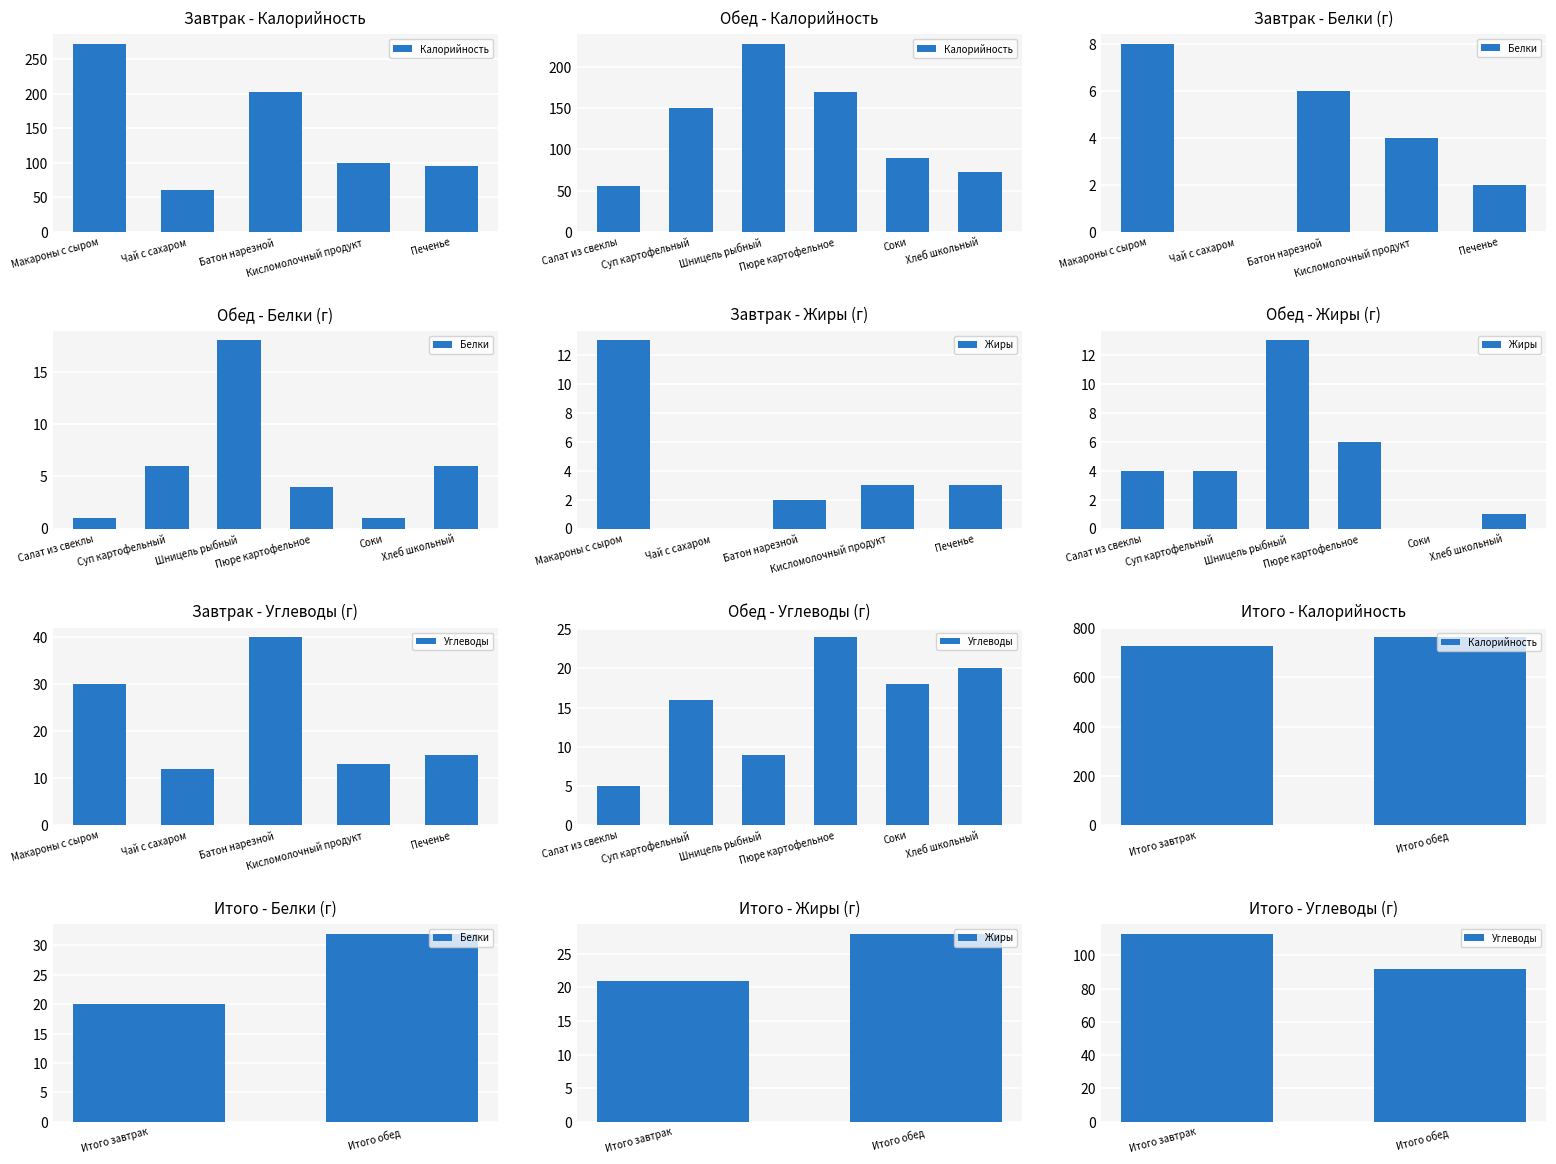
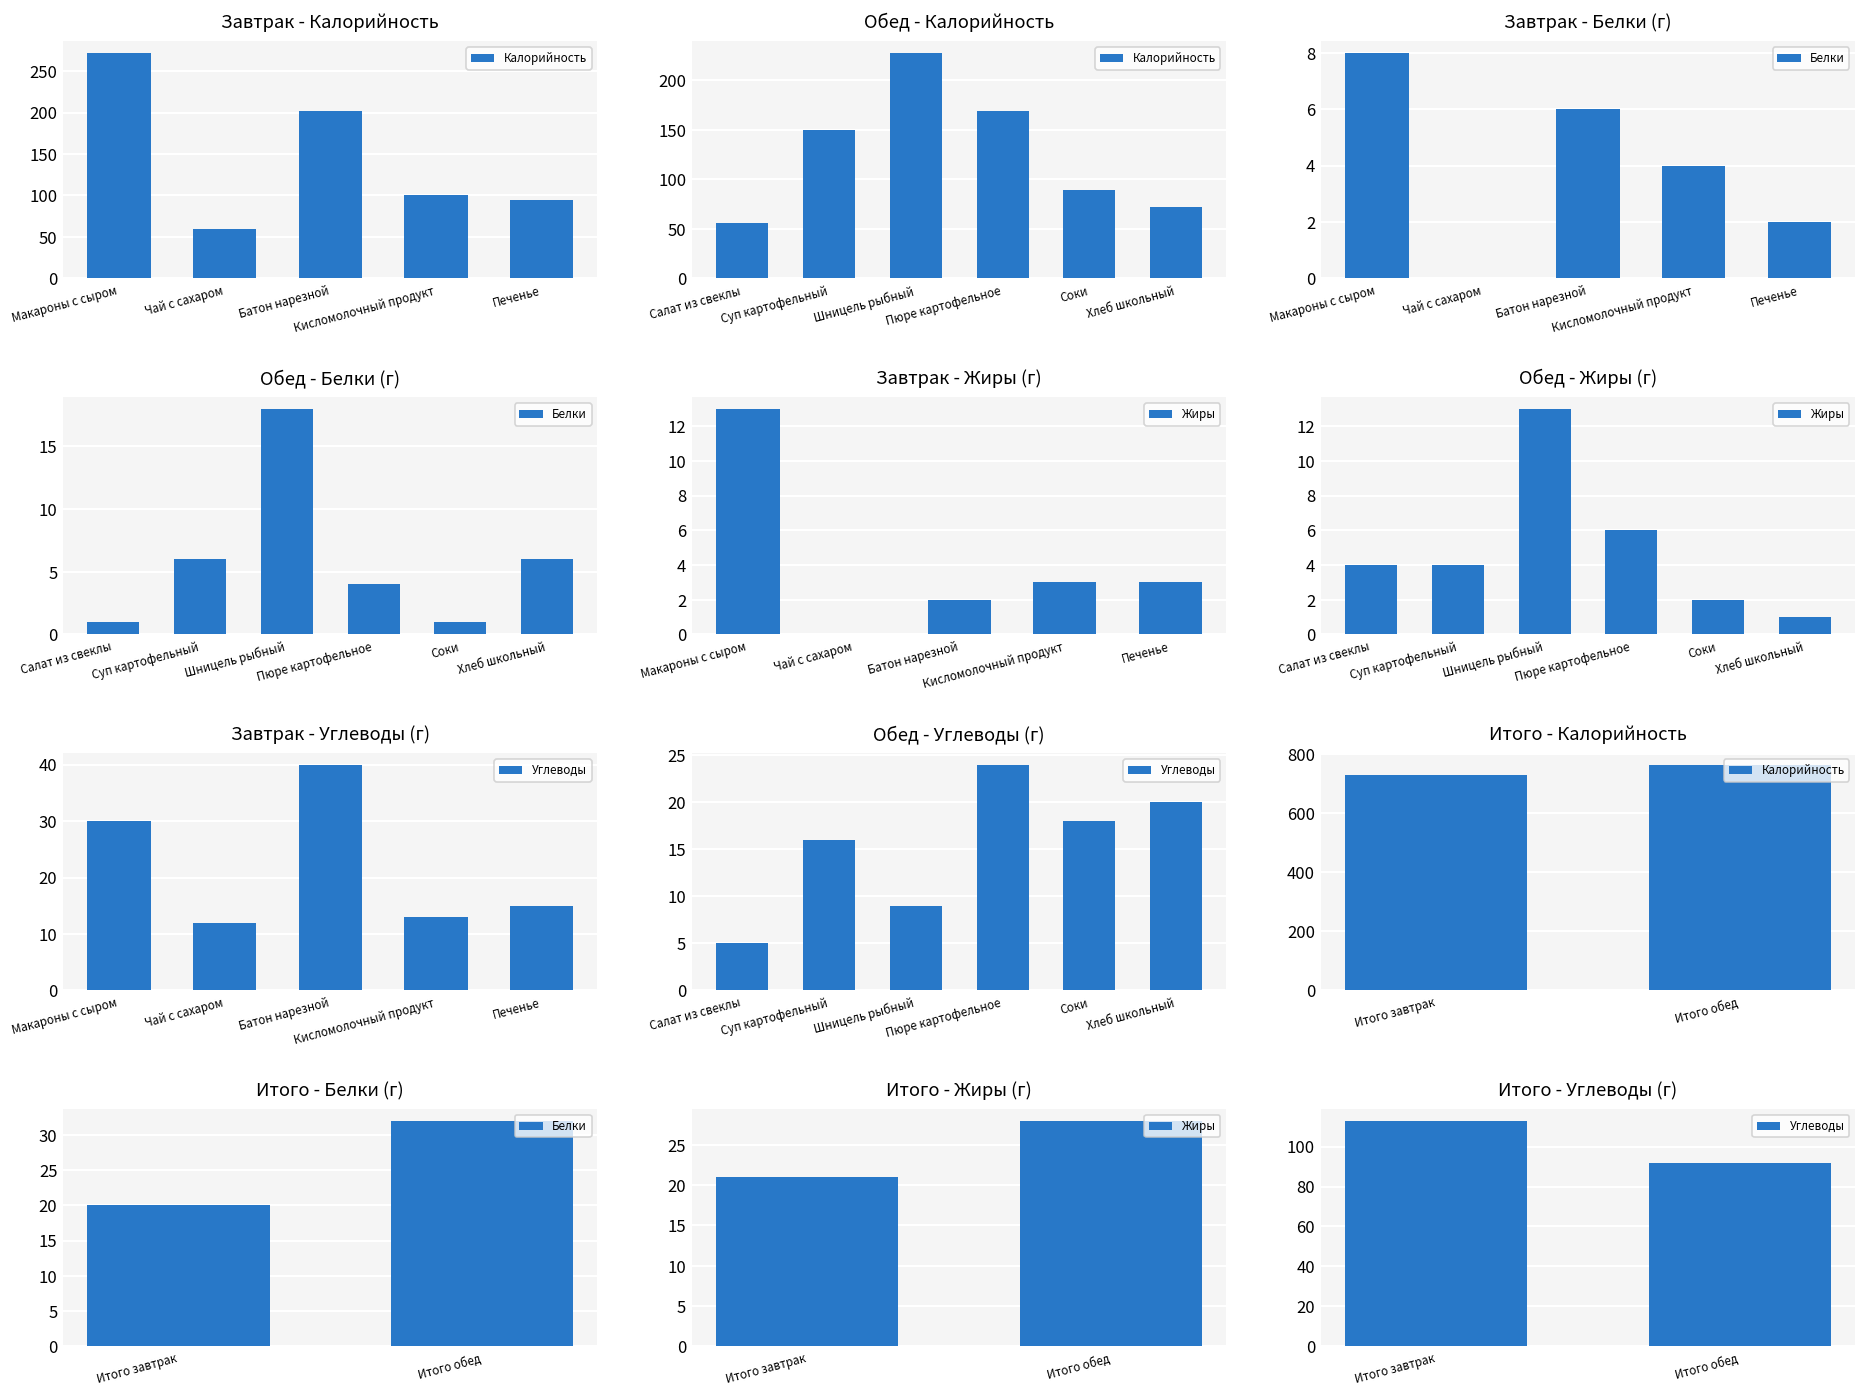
Обед - Жиры (г), Соки: 0 -> 2
